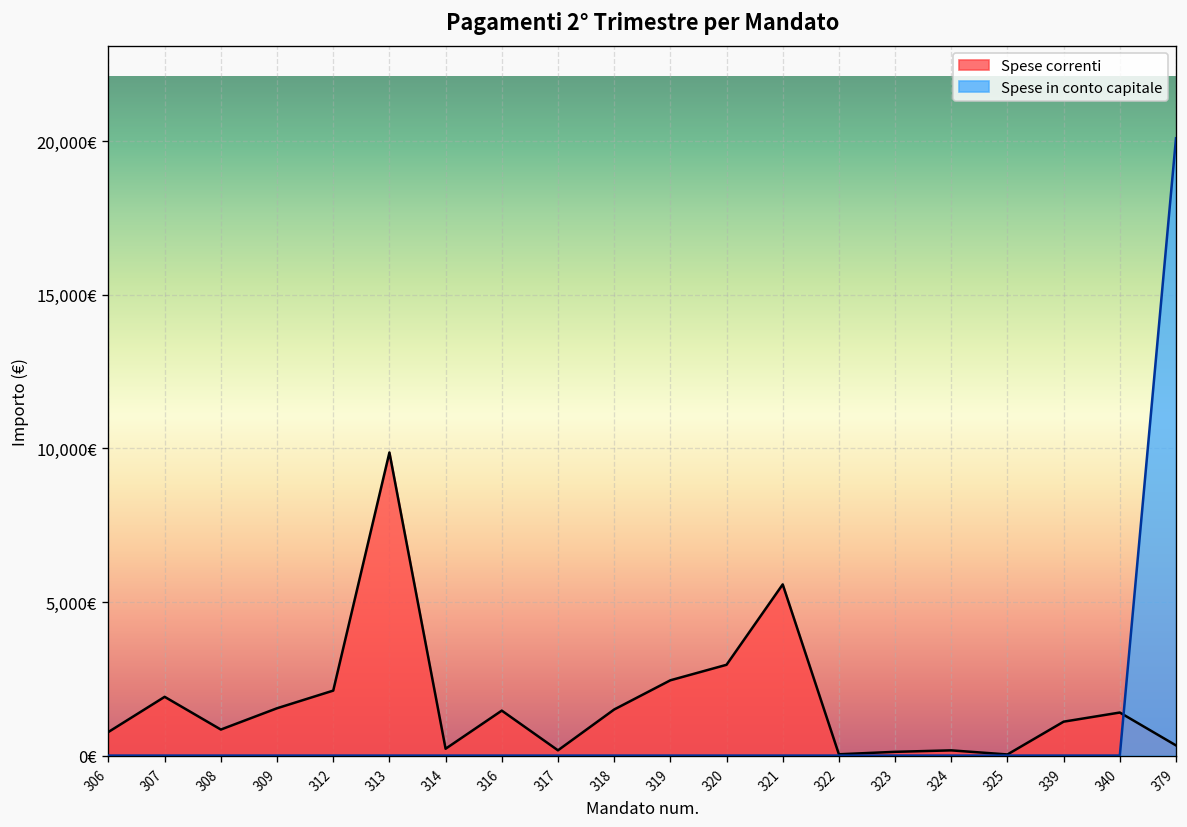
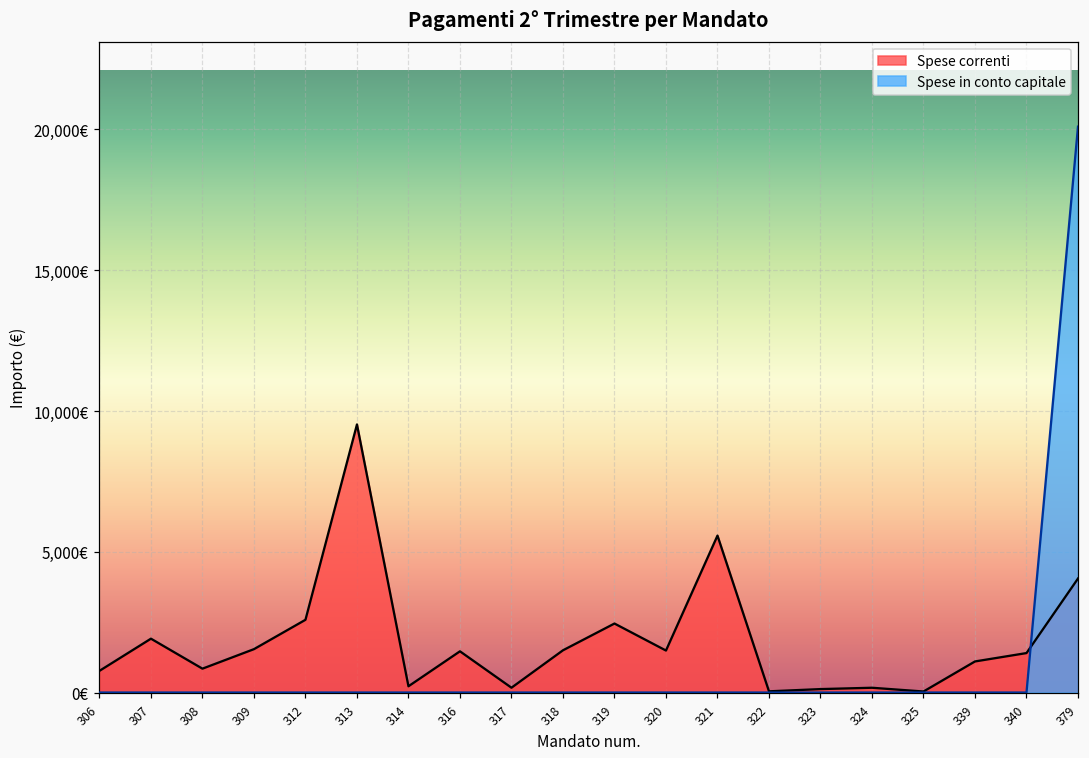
Spese correnti, 312: 2,100€ -> 2,600€
Spese correnti, 313: 9,900€ -> 9,500€
Spese correnti, 320: 3,000€ -> 1,500€
Spese correnti, 379: 300€ -> 4,000€
